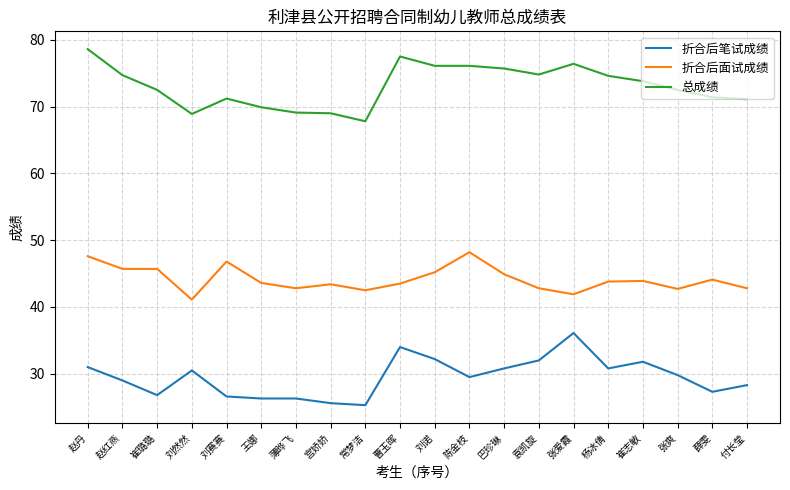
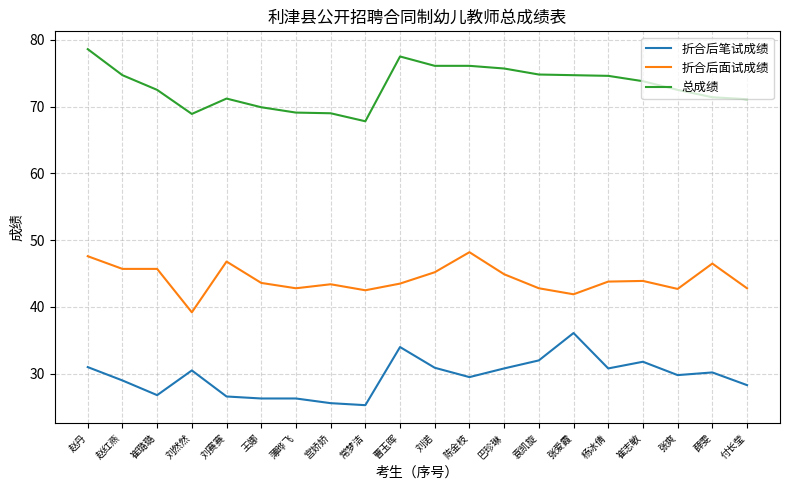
折合后面试成绩, 刘然然: 41 -> 39
折合后笔试成绩, 刘诺: 32 -> 31
总成绩, 张爱霞: 76 -> 75
折合后笔试成绩, 薛雯: 27 -> 30
折合后面试成绩, 薛雯: 44 -> 47
